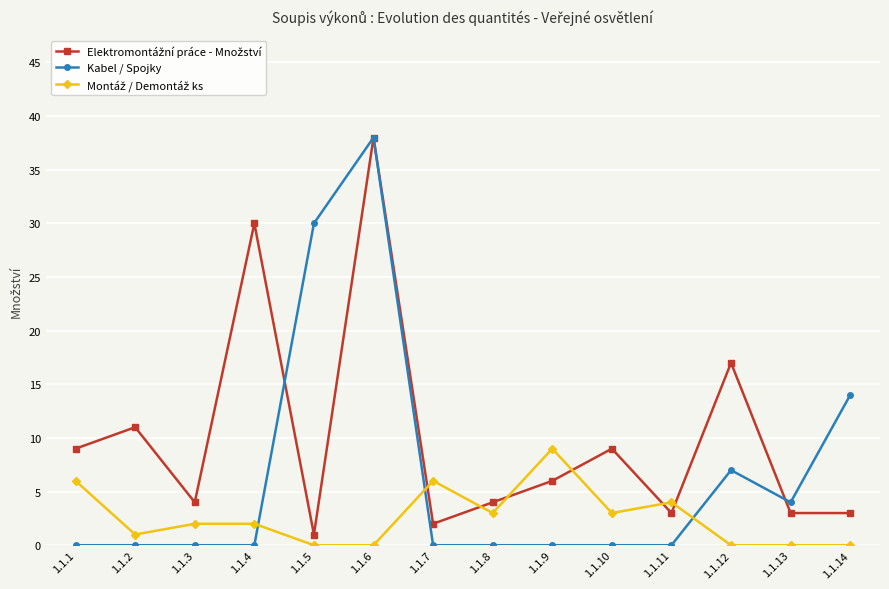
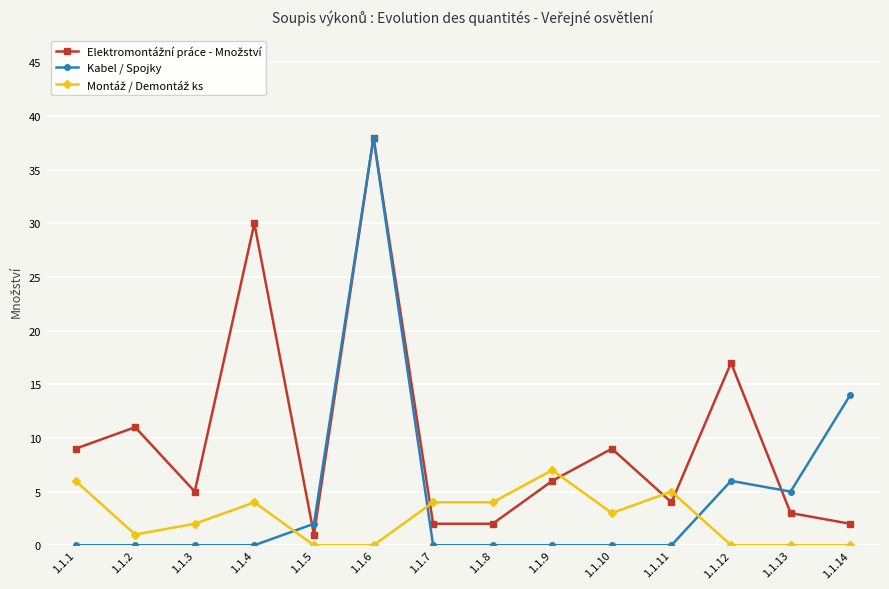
Elektromontážní práce - Množství, 1.1.3: 4 -> 5
Montáž / Demontáž ks, 1.1.4: 2 -> 4
Kabel / Spojky, 1.1.5: 30 -> 2
Montáž / Demontáž ks, 1.1.7: 6 -> 4
Elektromontážní práce - Množství, 1.1.8: 4 -> 2
Montáž / Demontáž ks, 1.1.8: 3 -> 4
Montáž / Demontáž ks, 1.1.9: 9 -> 7
Elektromontážní práce - Množství, 1.1.11: 3 -> 4
Montáž / Demontáž ks, 1.1.11: 4 -> 5
Kabel / Spojky, 1.1.12: 7 -> 6
Kabel / Spojky, 1.1.13: 4 -> 5
Elektromontážní práce - Množství, 1.1.14: 3 -> 2
